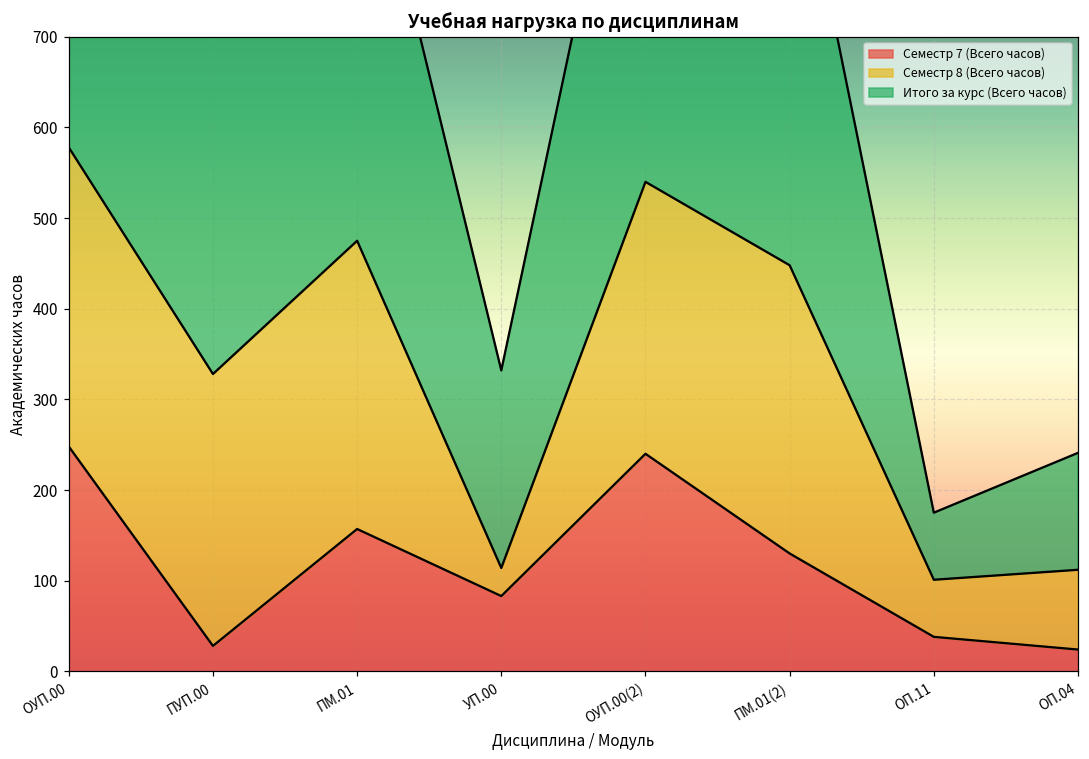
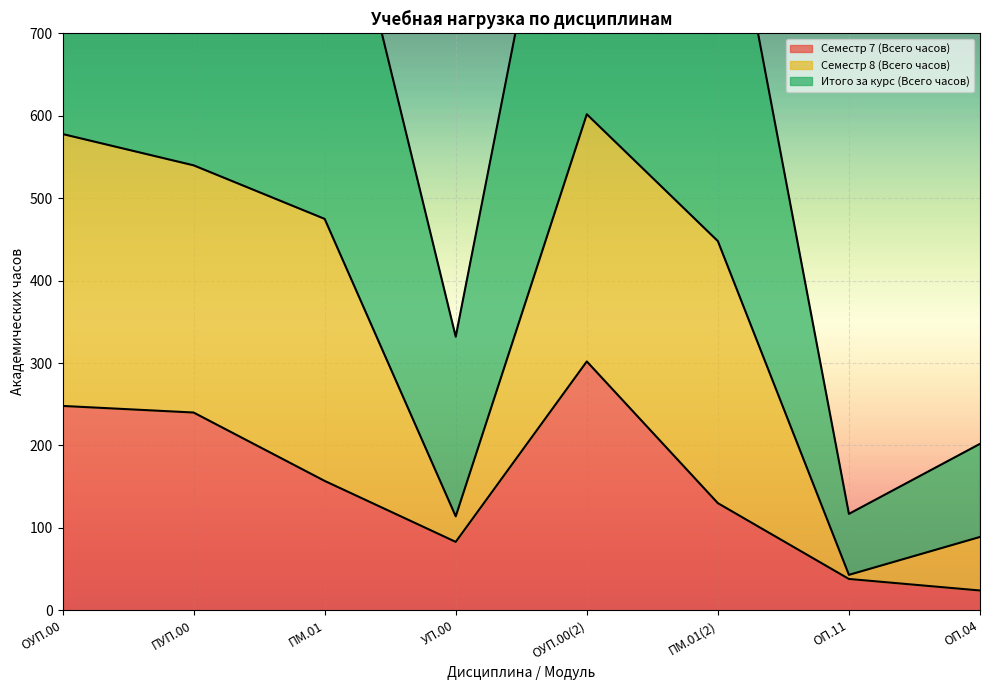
Семестр 7 (Всего часов), ПУП.00: 30 -> 240
Семестр 7 (Всего часов), ОУП.00(2): 240 -> 300
Семестр 8 (Всего часов), ОП.11: 60 -> 10
Семестр 8 (Всего часов), ОП.04: 90 -> 70
Итого за курс (Всего часов), ОП.04: 130 -> 110
